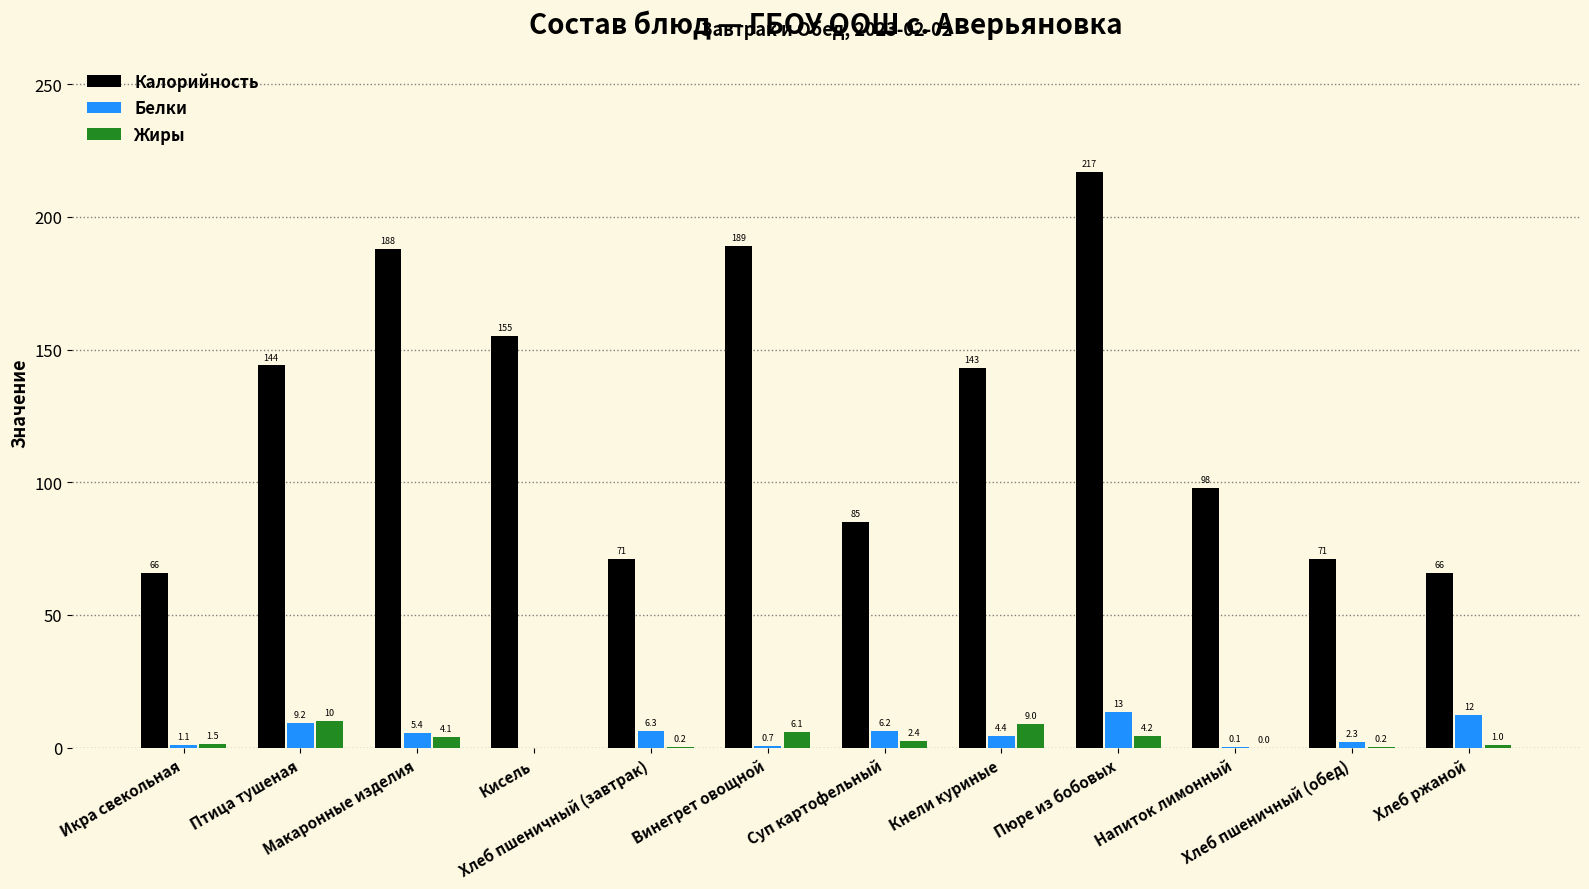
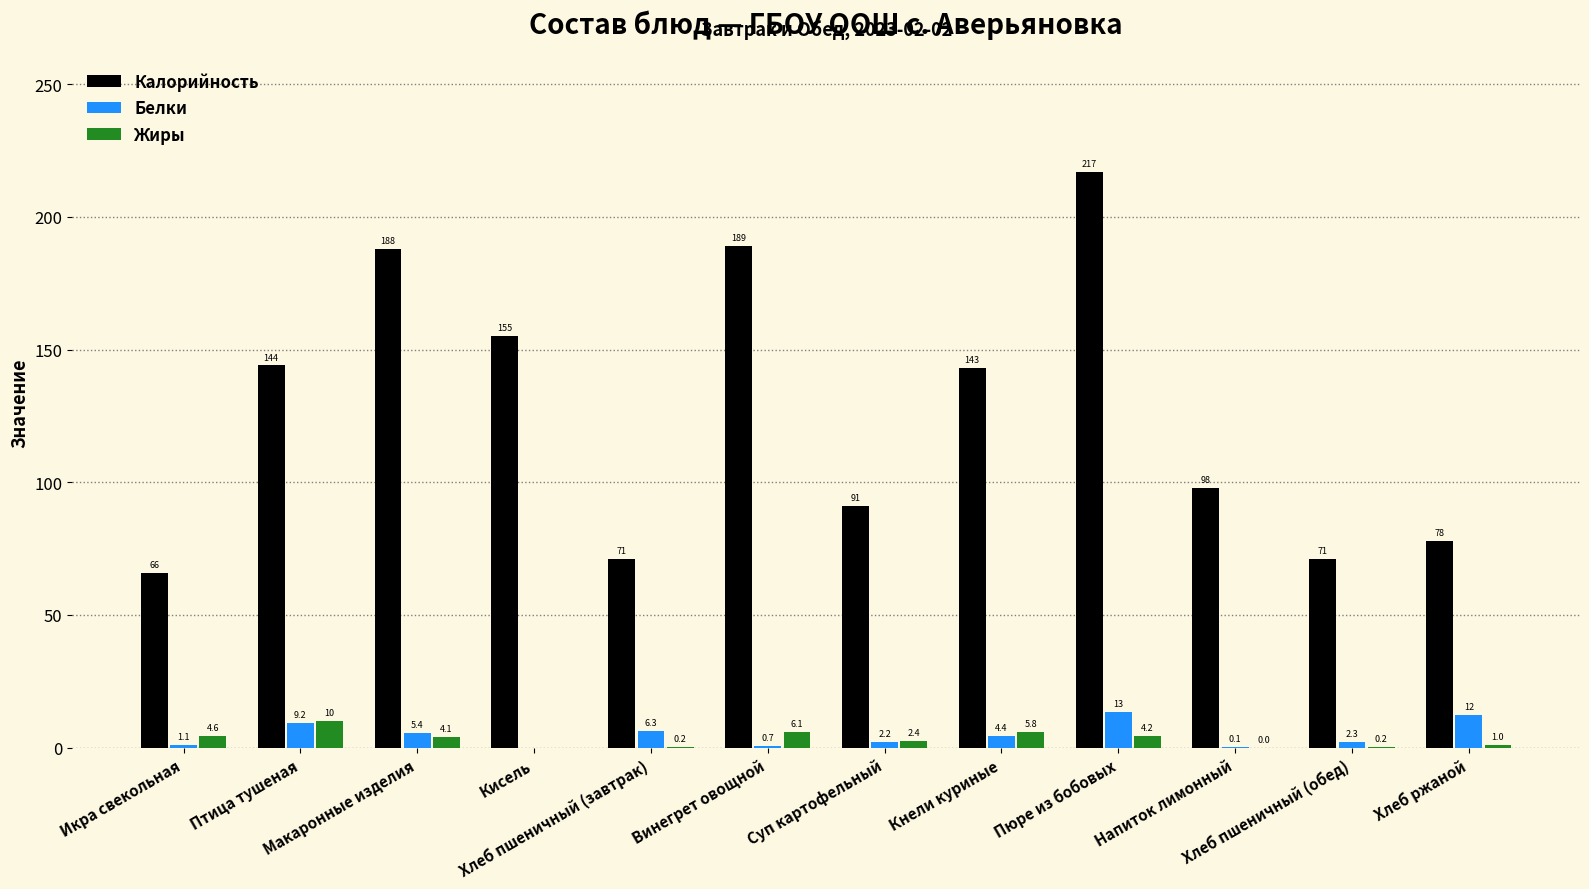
Жиры, Икра свекольная: 1.5 -> 4.6
Калорийность, Суп картофельный: 85 -> 91
Белки, Суп картофельный: 6.2 -> 2.2
Жиры, Кнели куриные: 9.0 -> 5.8
Калорийность, Хлеб ржаной: 66 -> 78
